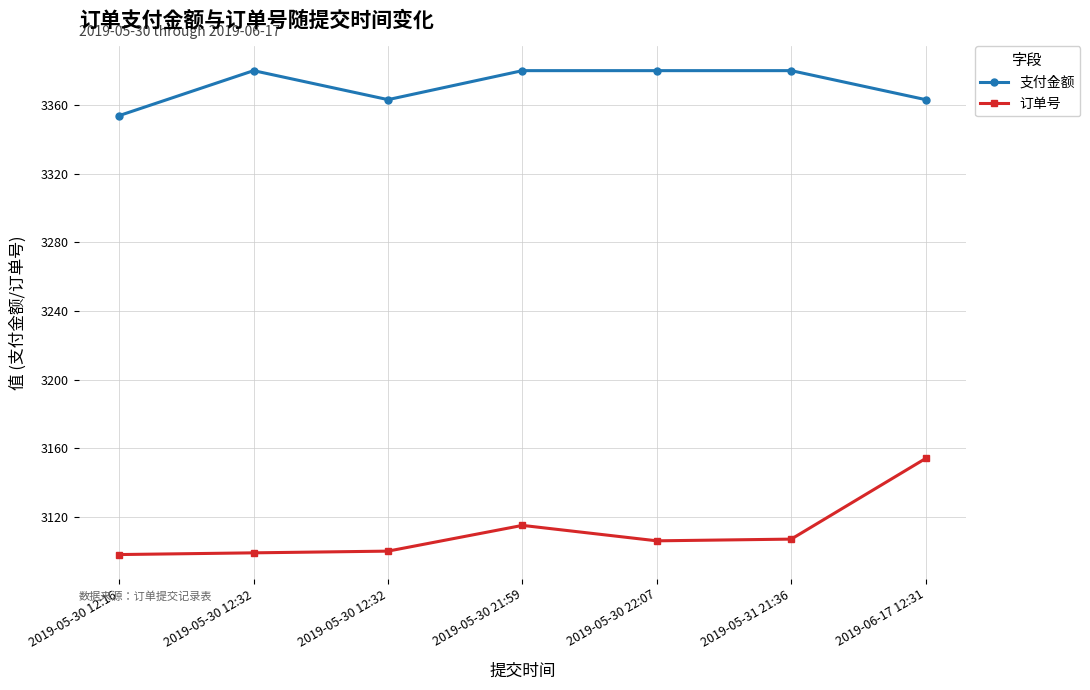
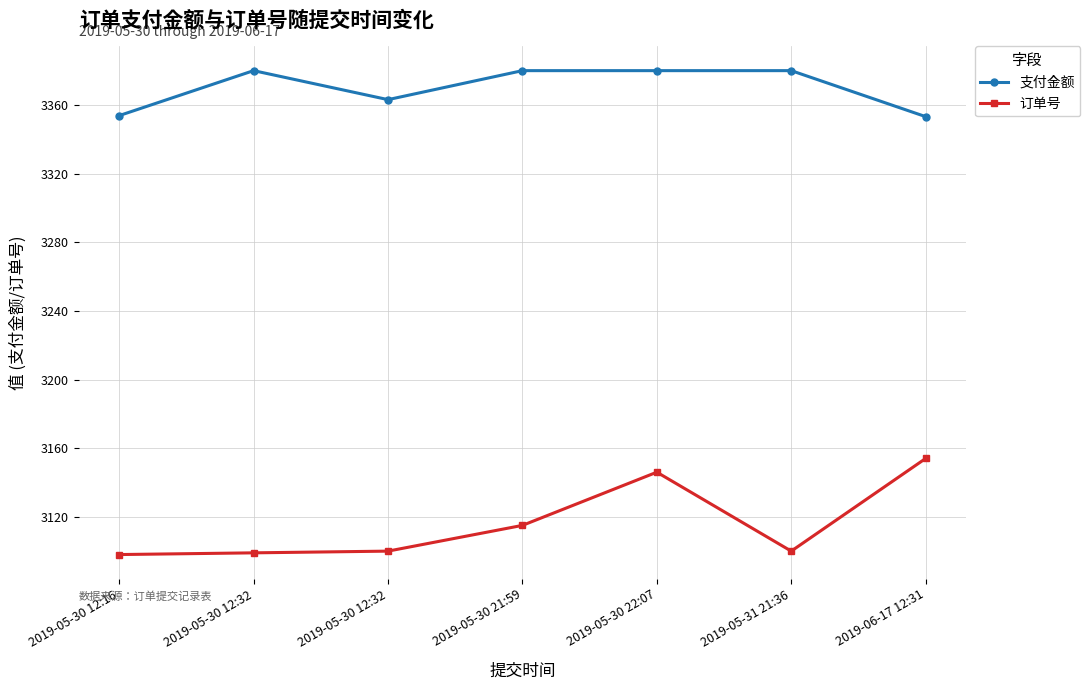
订单号, 2019-05-30 22:07: 3106 -> 3146
订单号, 2019-05-31 21:36: 3107 -> 3100
支付金额, 2019-06-17 12:31: 3363 -> 3353
